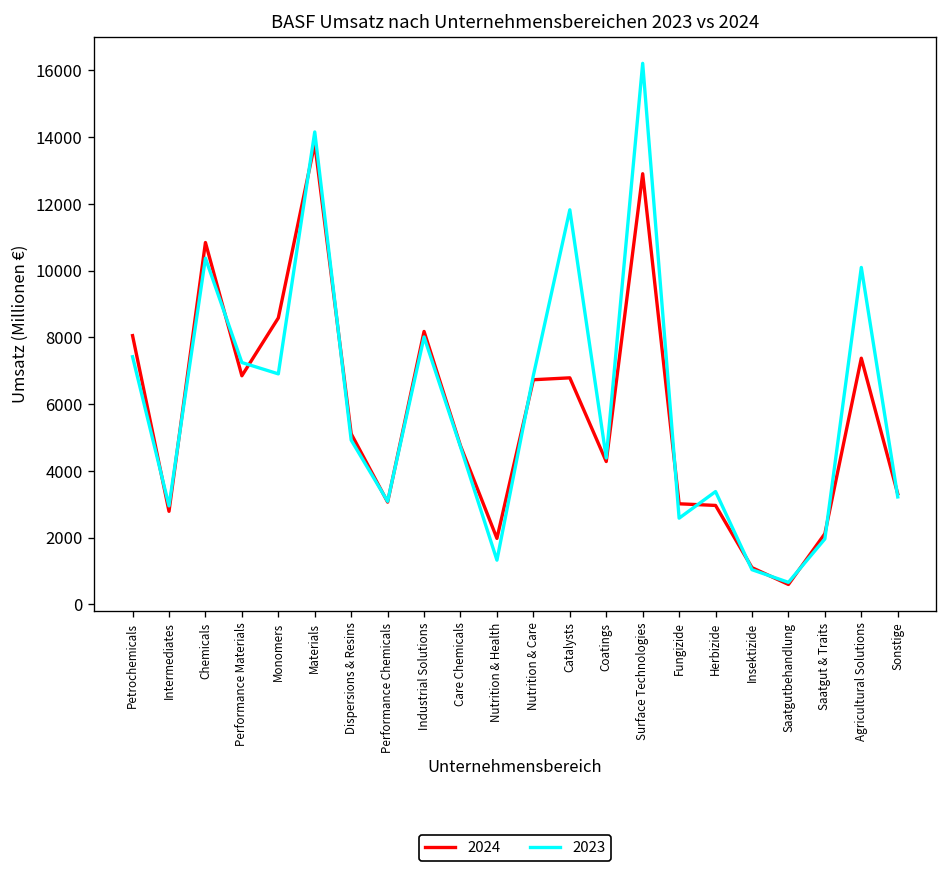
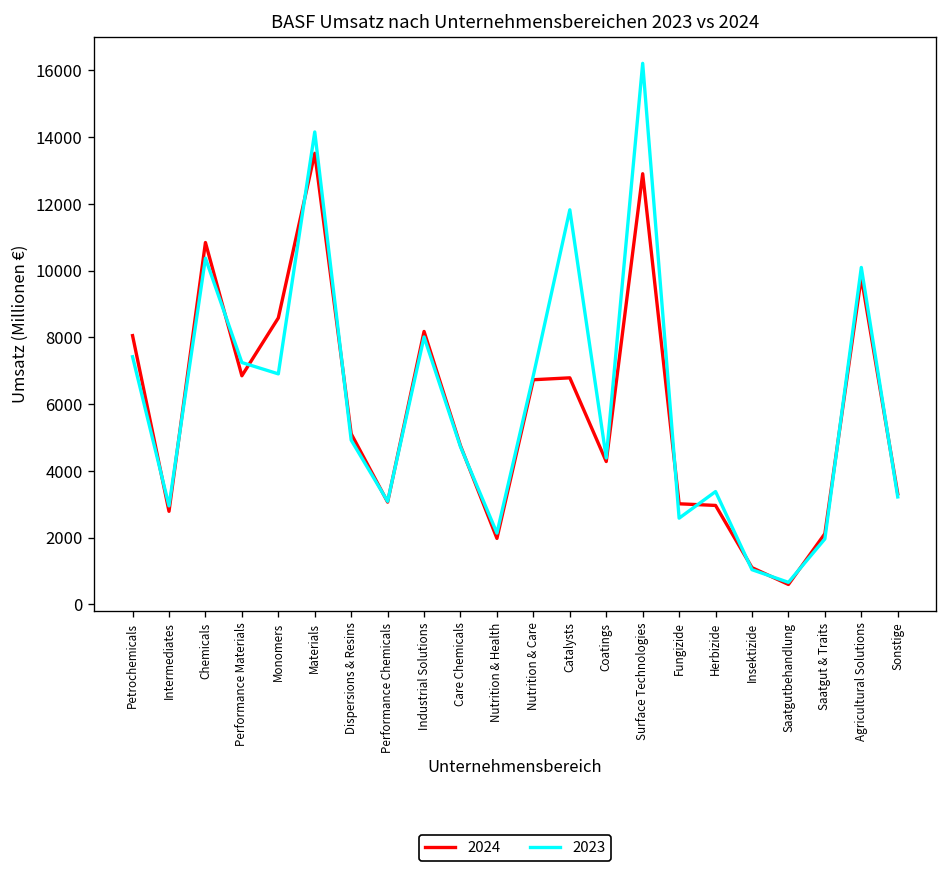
2024, Materials: 13800 -> 13500
2023, Nutrition & Health: 1300 -> 2100
2024, Agricultural Solutions: 7400 -> 9800
